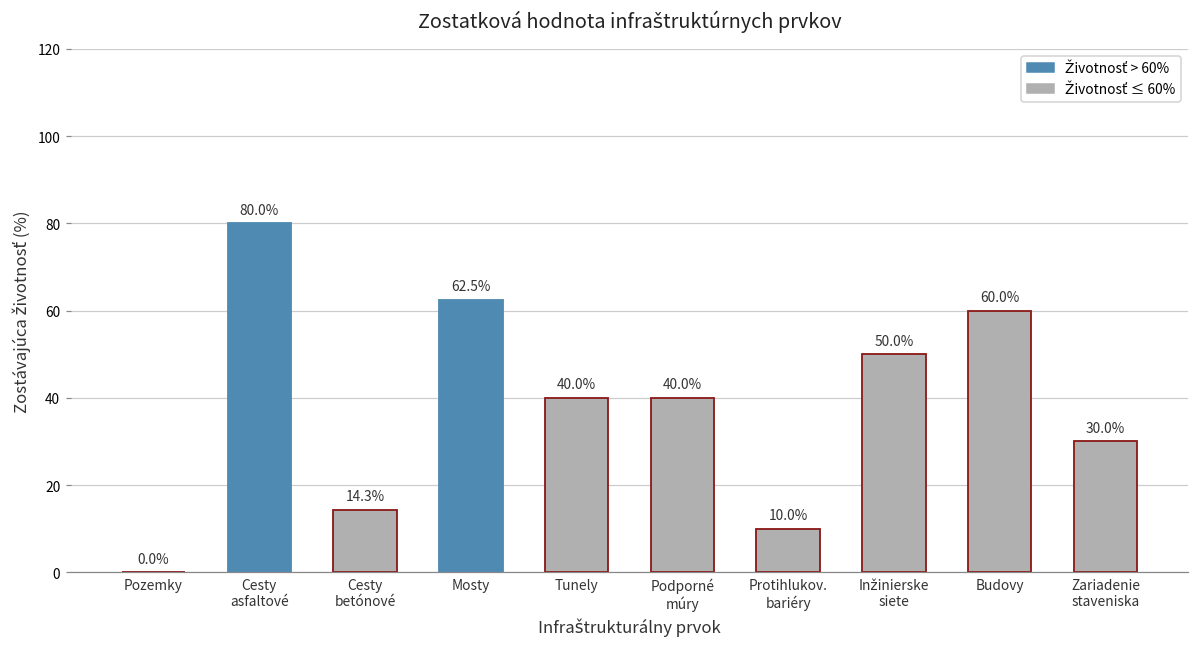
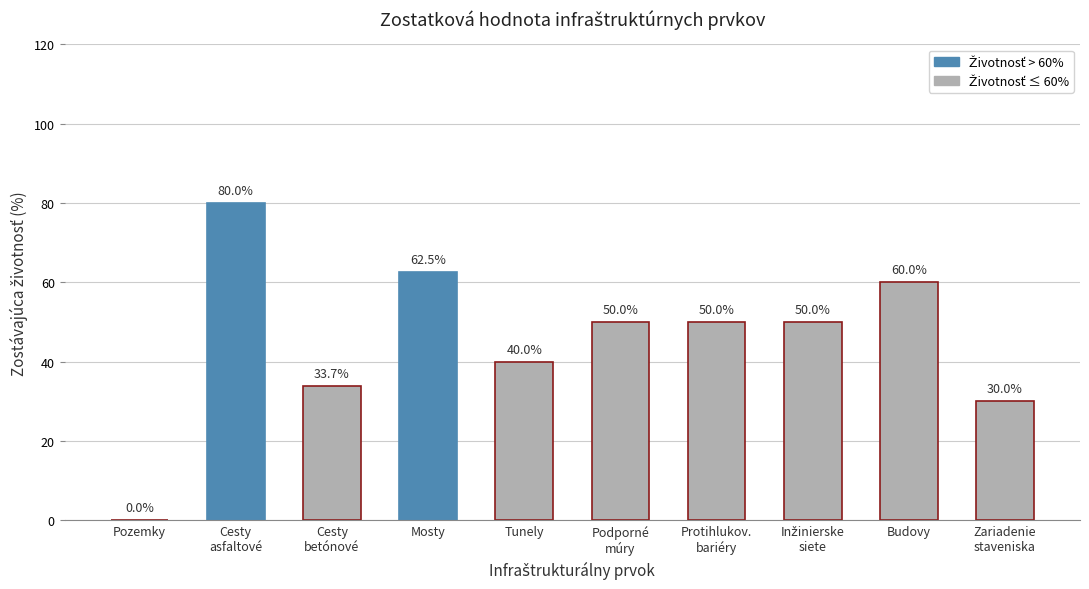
Cesty betónové: 14.3% -> 33.7%
Podporné múry: 40.0% -> 50.0%
Protihlukov. bariéry: 10.0% -> 50.0%
